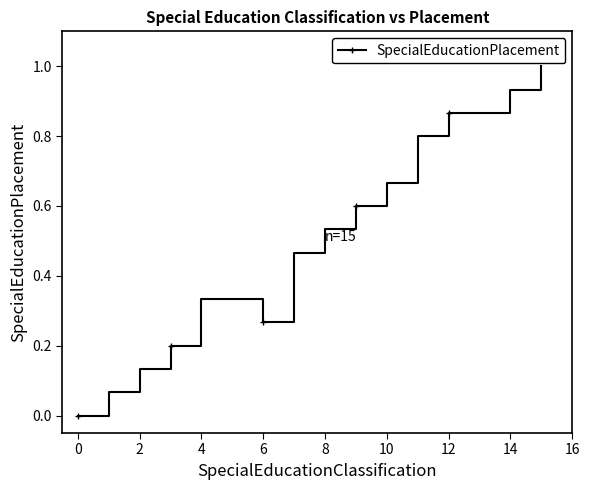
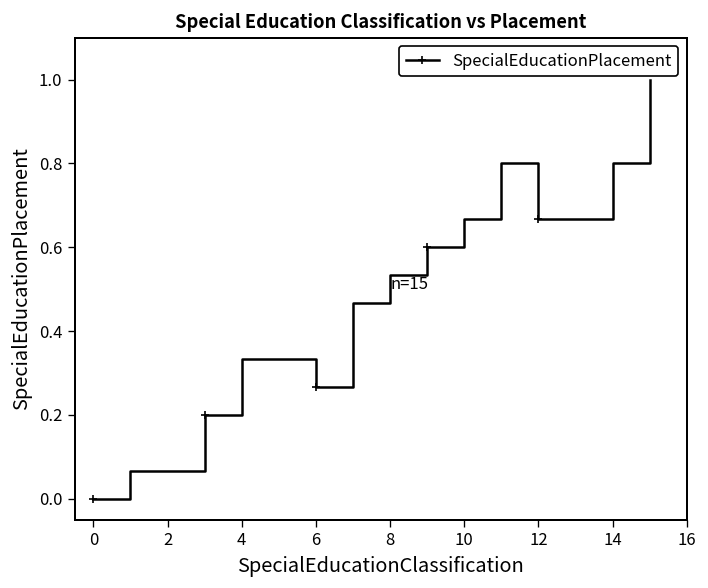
2: 0.13 -> 0.07
12: 0.87 -> 0.67
14: 0.93 -> 0.80
